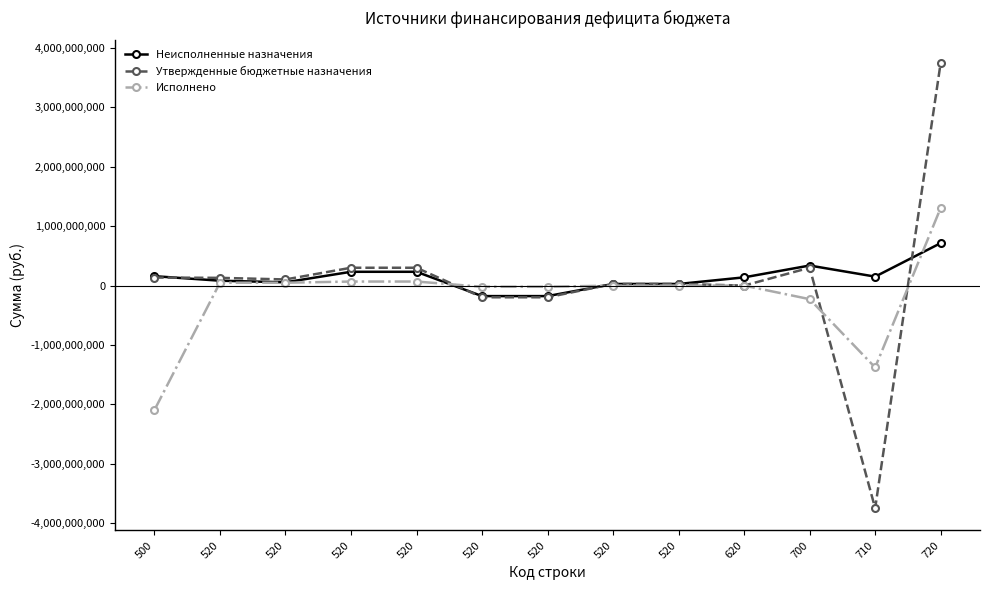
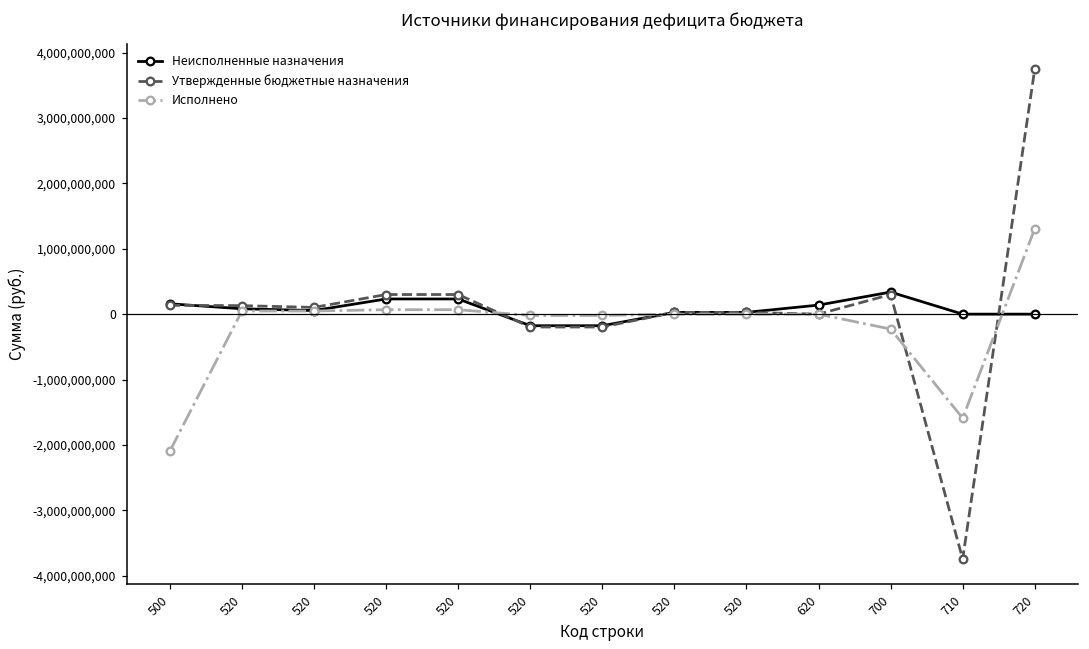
Неисполненные назначения, 710: 200,000,000 -> 0
Исполнено, 710: -1,400,000,000 -> -1,600,000,000
Неисполненные назначения, 720: 700,000,000 -> 0
